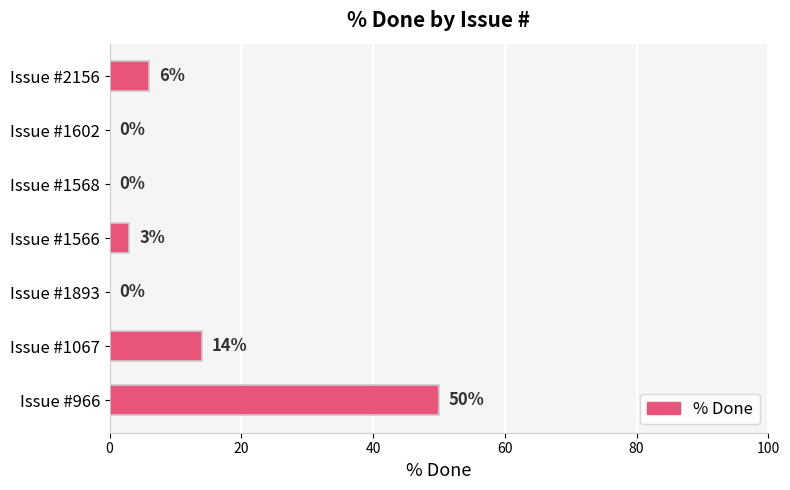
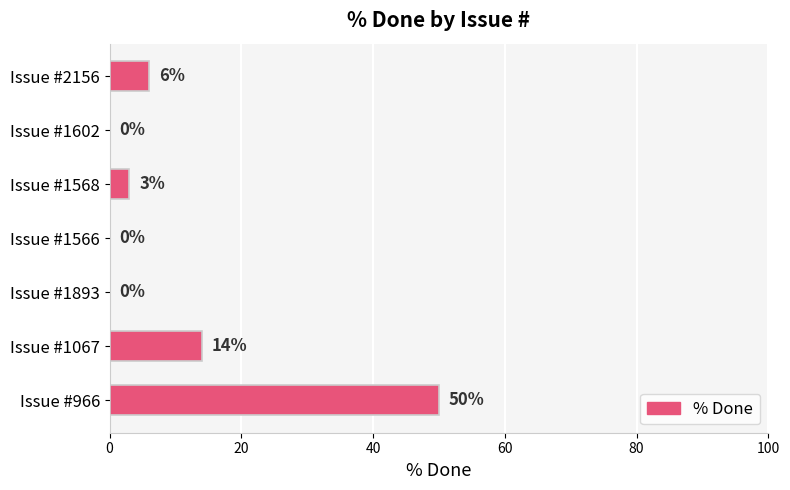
Issue #1568: 0% -> 3%
Issue #1566: 3% -> 0%
